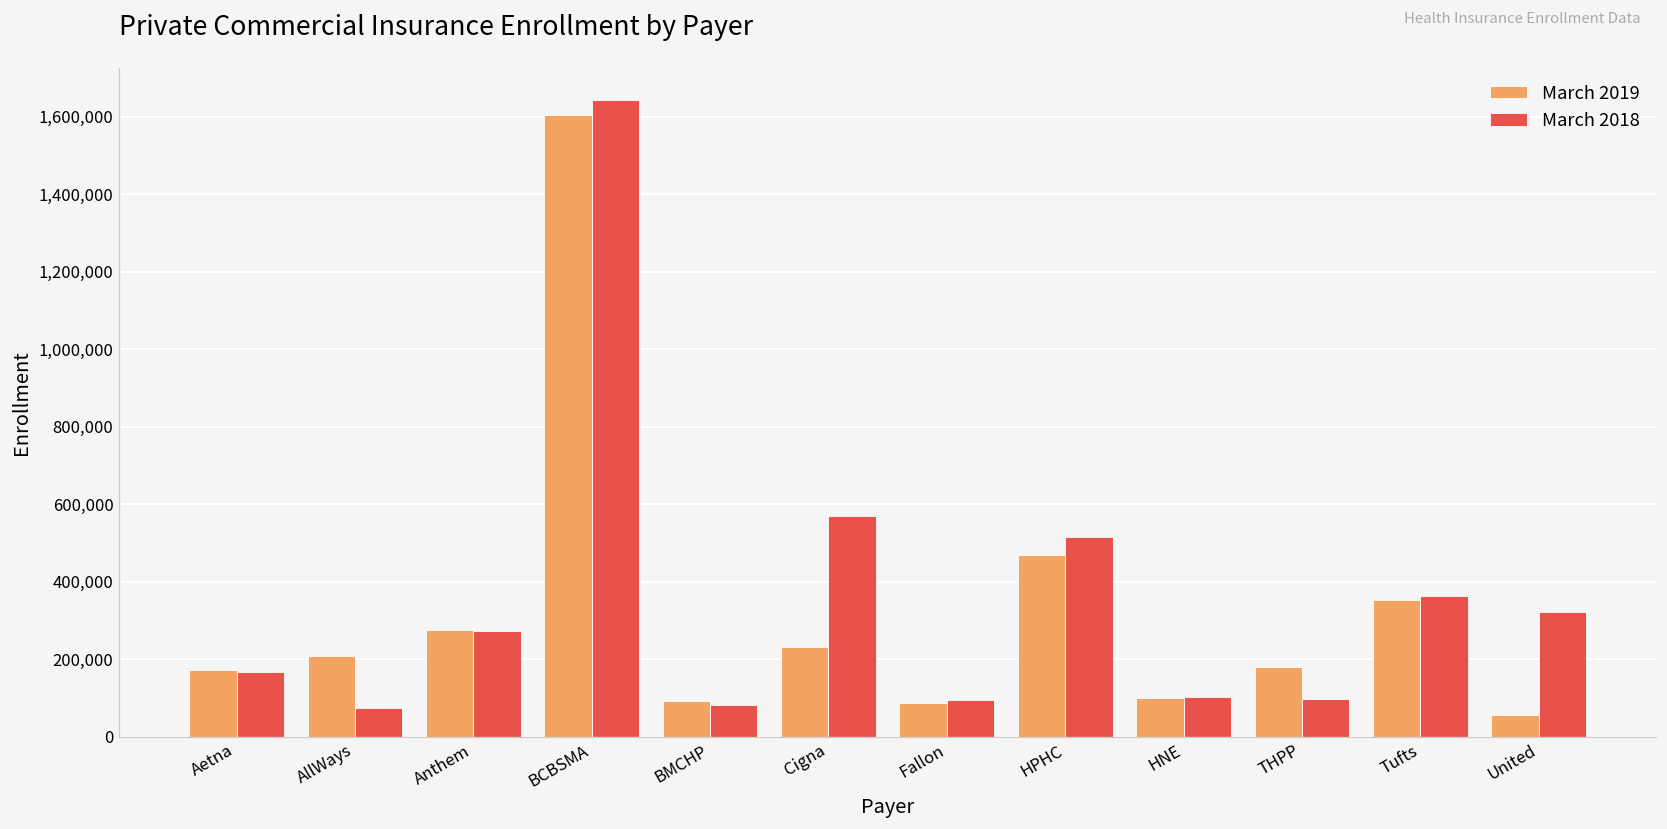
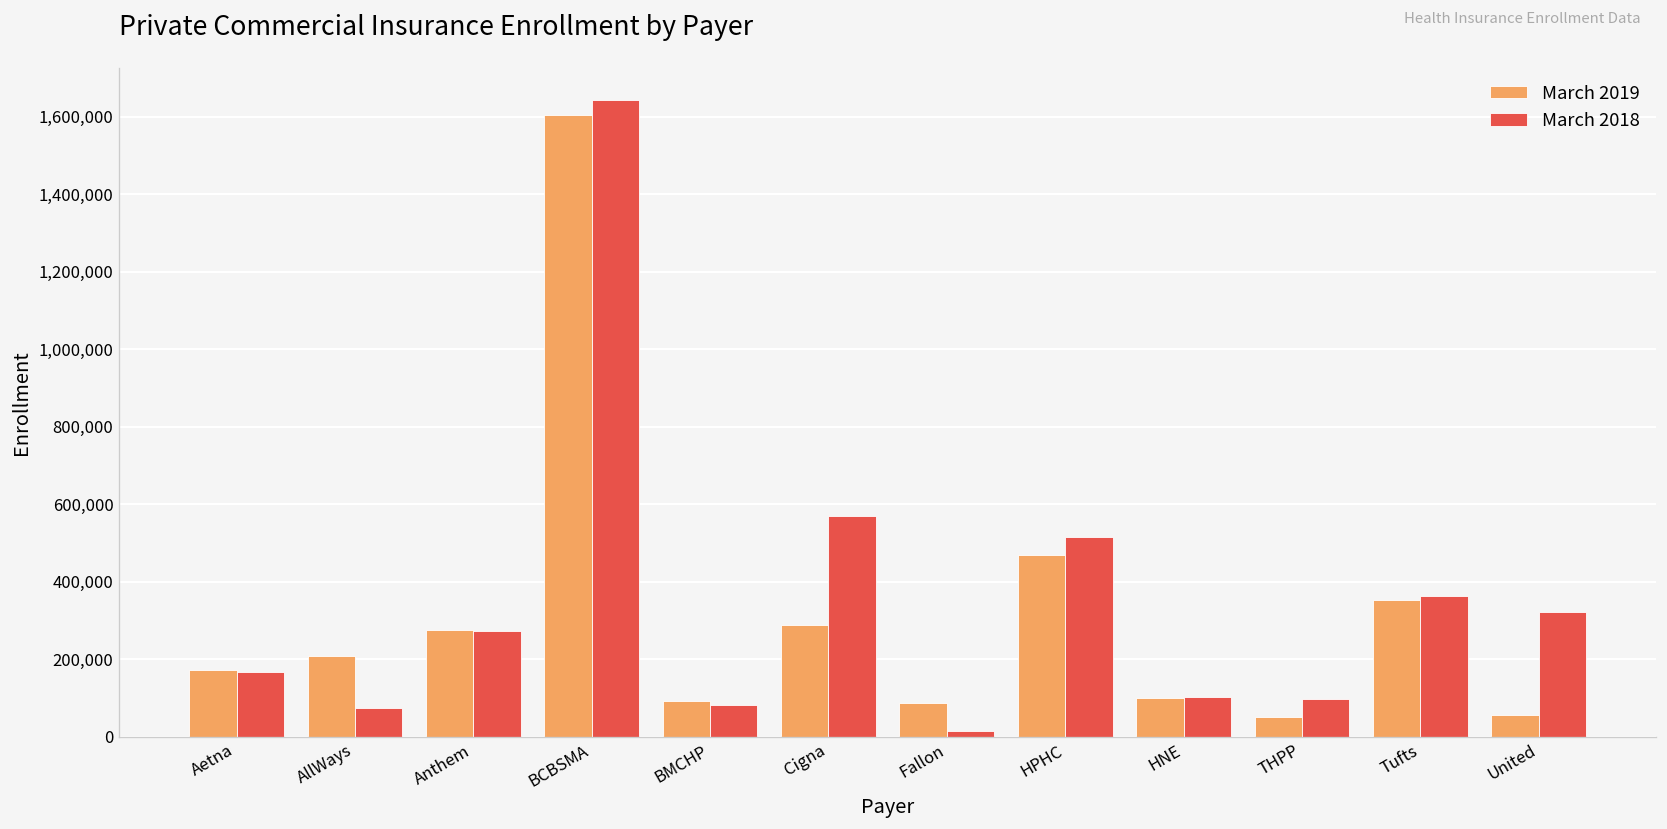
March 2019, Cigna: 230,000 -> 290,000
March 2018, Fallon: 90,000 -> 10,000
March 2019, THPP: 180,000 -> 50,000
